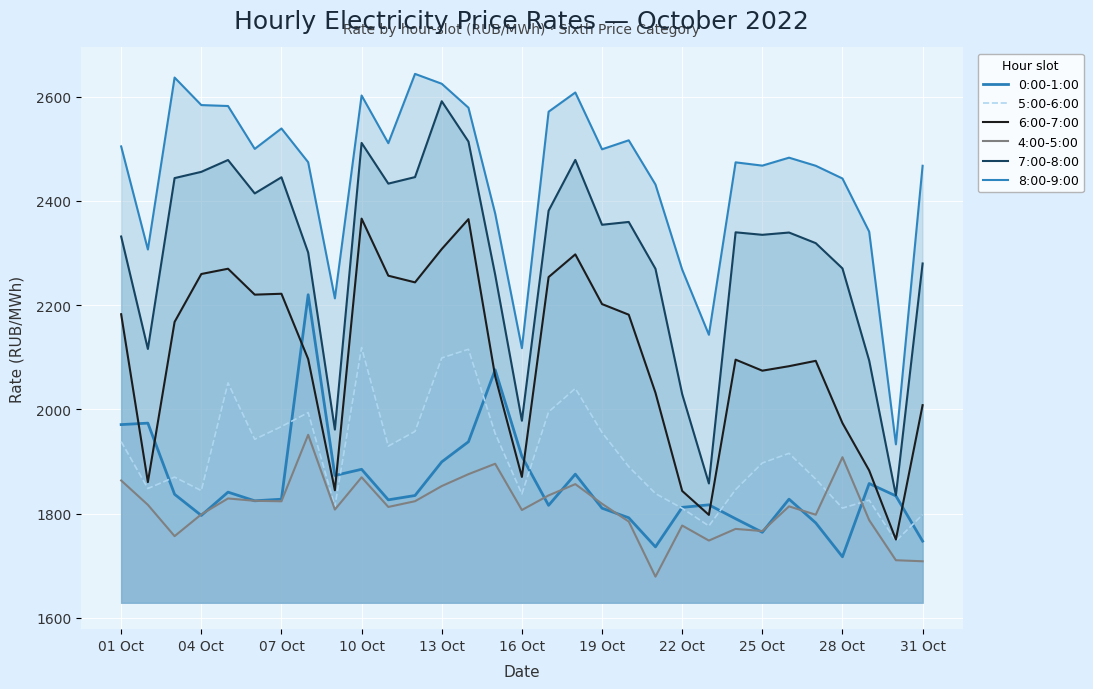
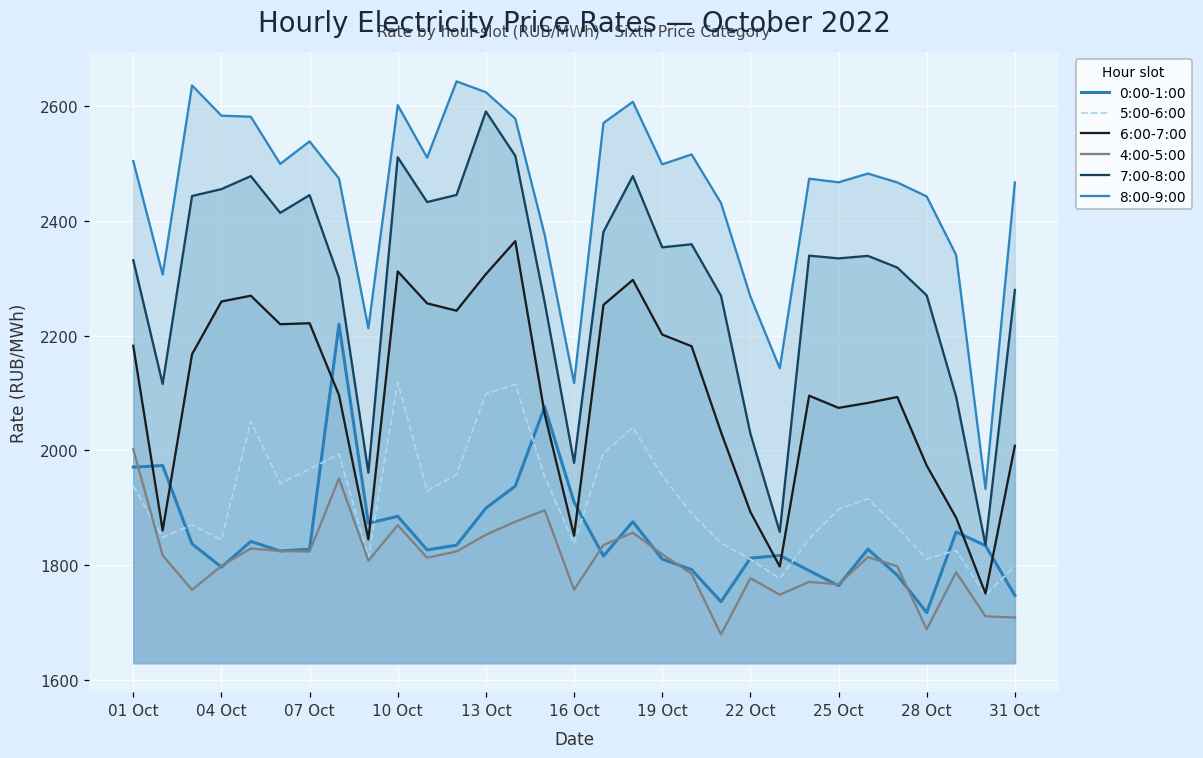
4:00-5:00, 01 Oct: 1860 -> 2000
6:00-7:00, 10 Oct: 2370 -> 2310
6:00-7:00, 16 Oct: 1870 -> 1850
4:00-5:00, 16 Oct: 1810 -> 1760
6:00-7:00, 22 Oct: 1840 -> 1890
4:00-5:00, 28 Oct: 1910 -> 1690
